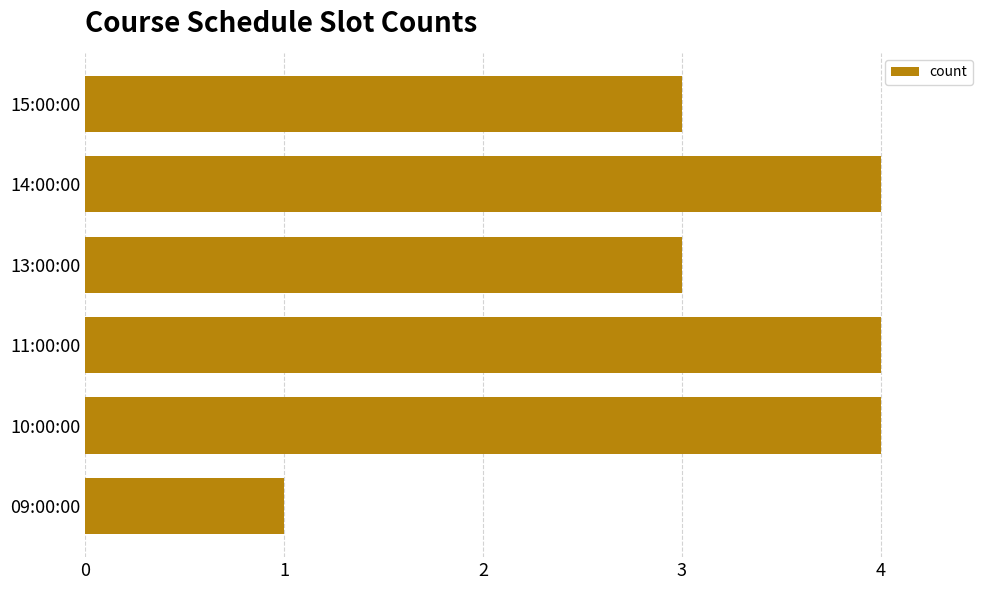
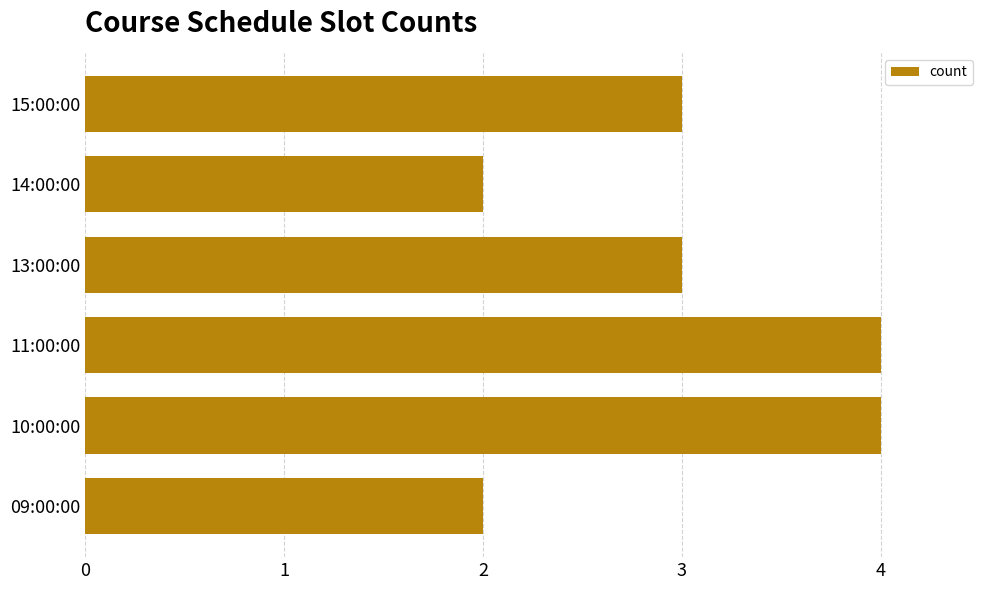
14:00:00: 4 -> 2
09:00:00: 1 -> 2
